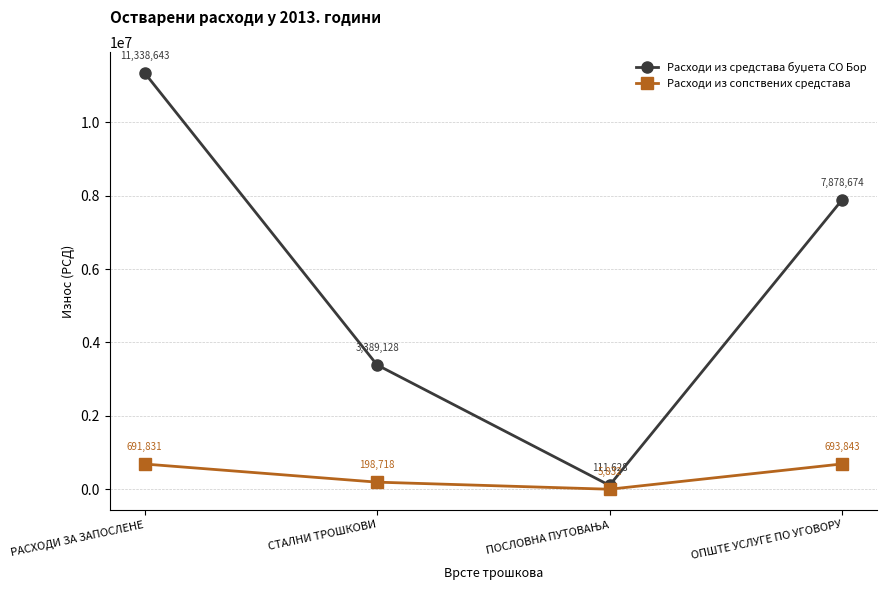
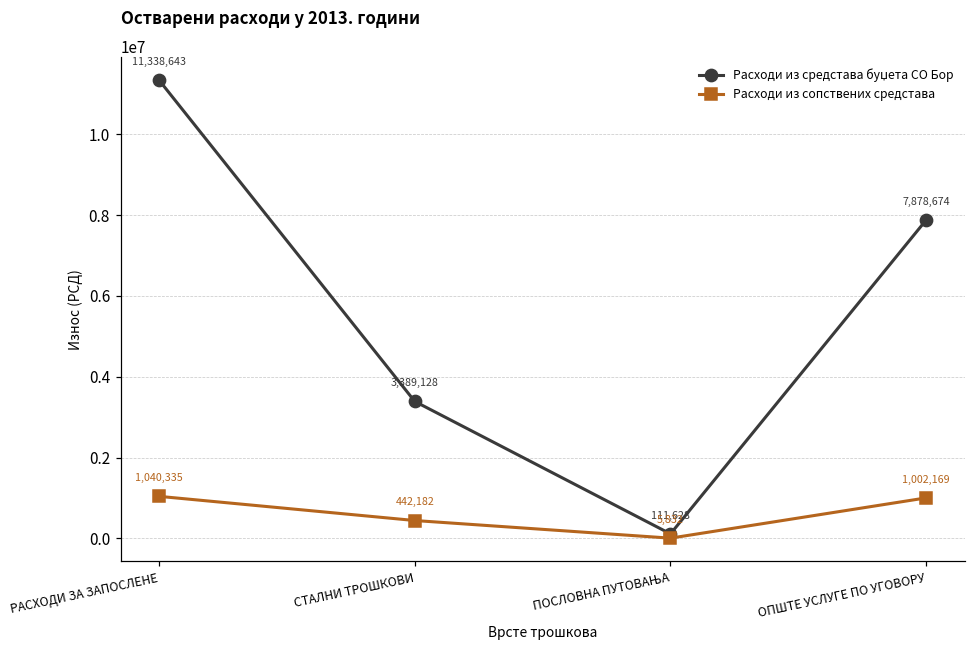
Расходи из сопствених средстава, РАСХОДИ ЗА ЗАПОСЛЕНЕ: 691,831 -> 1,040,335
Расходи из сопствених средстава, СТАЛНИ ТРОШКОВИ: 198,718 -> 442,182
Расходи из сопствених средстава, ОПШТЕ УСЛУГЕ ПО УГОВОРУ: 693,843 -> 1,002,169
